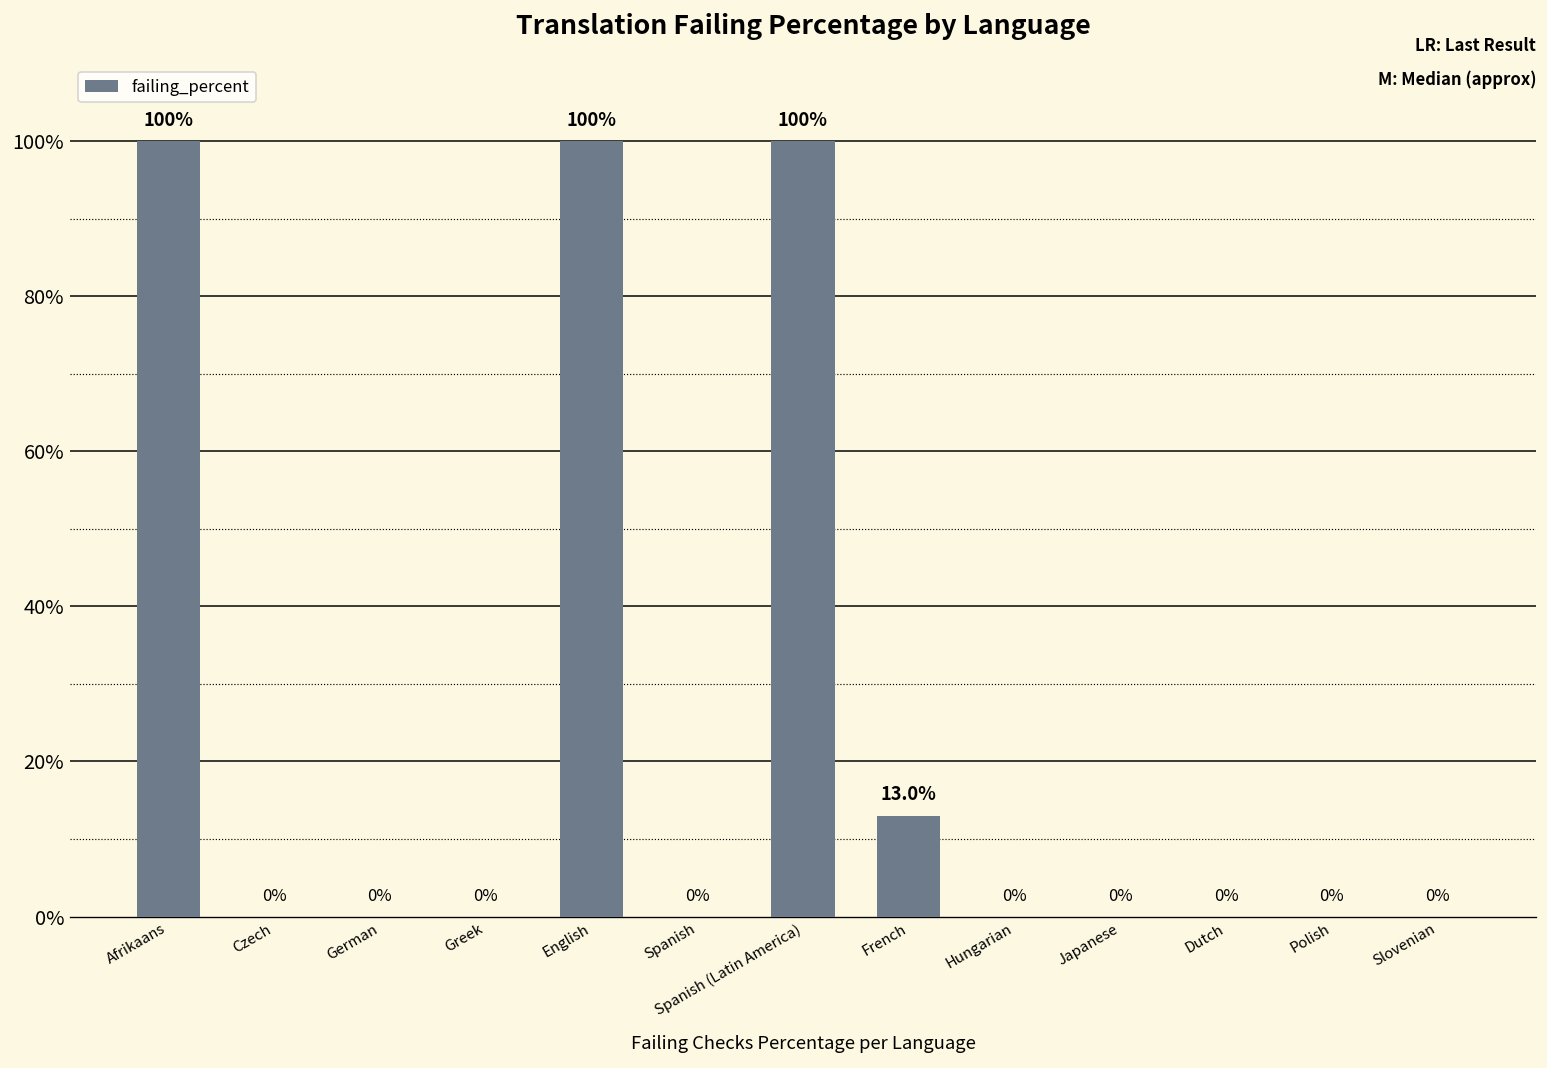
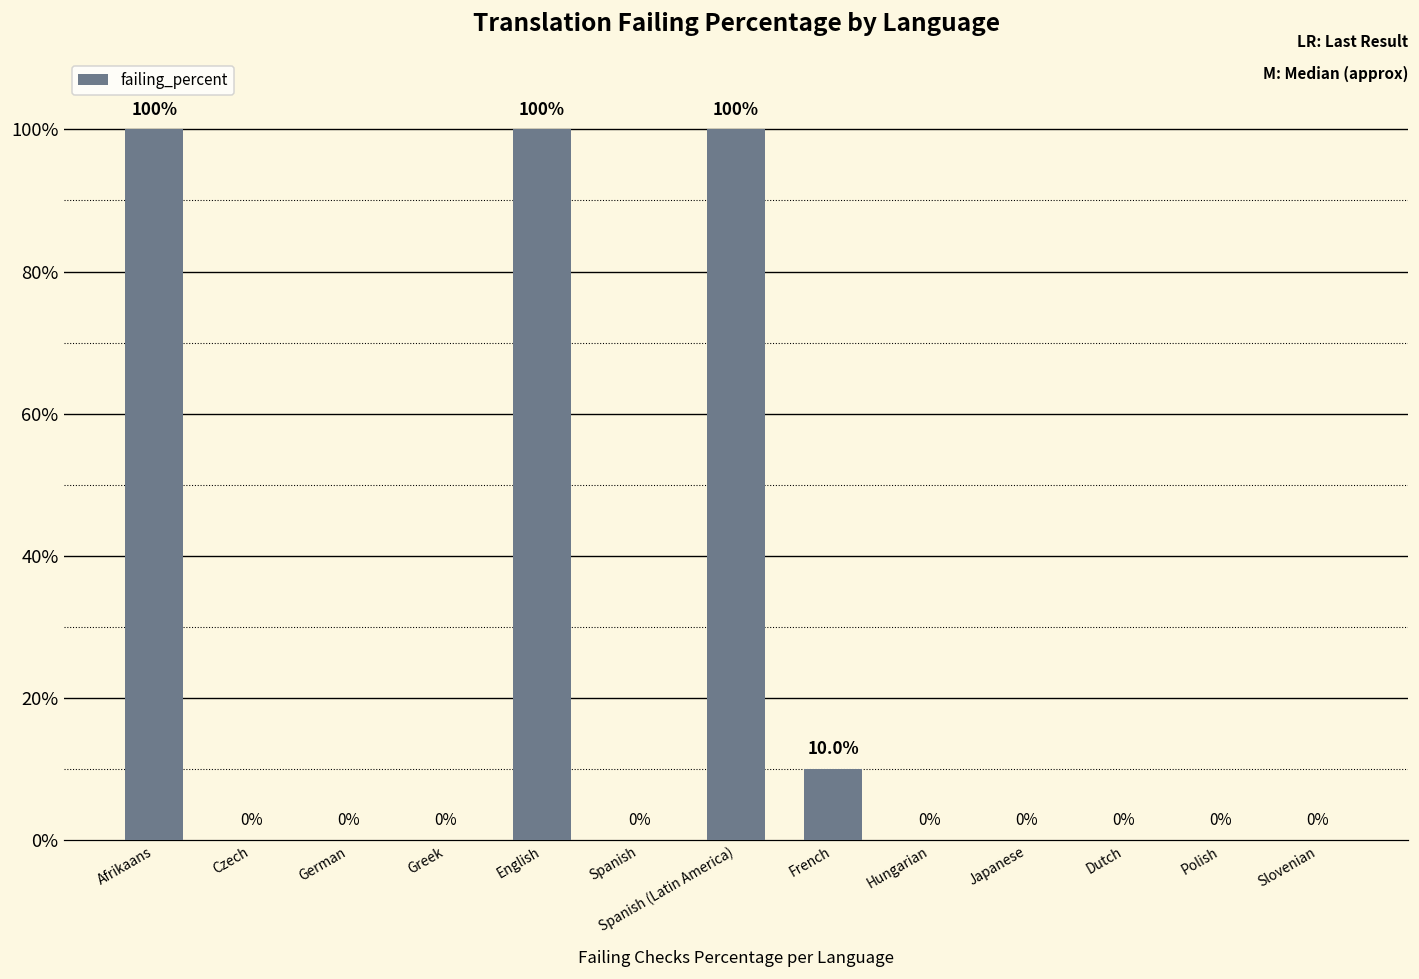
French: 13.0% -> 10.0%
